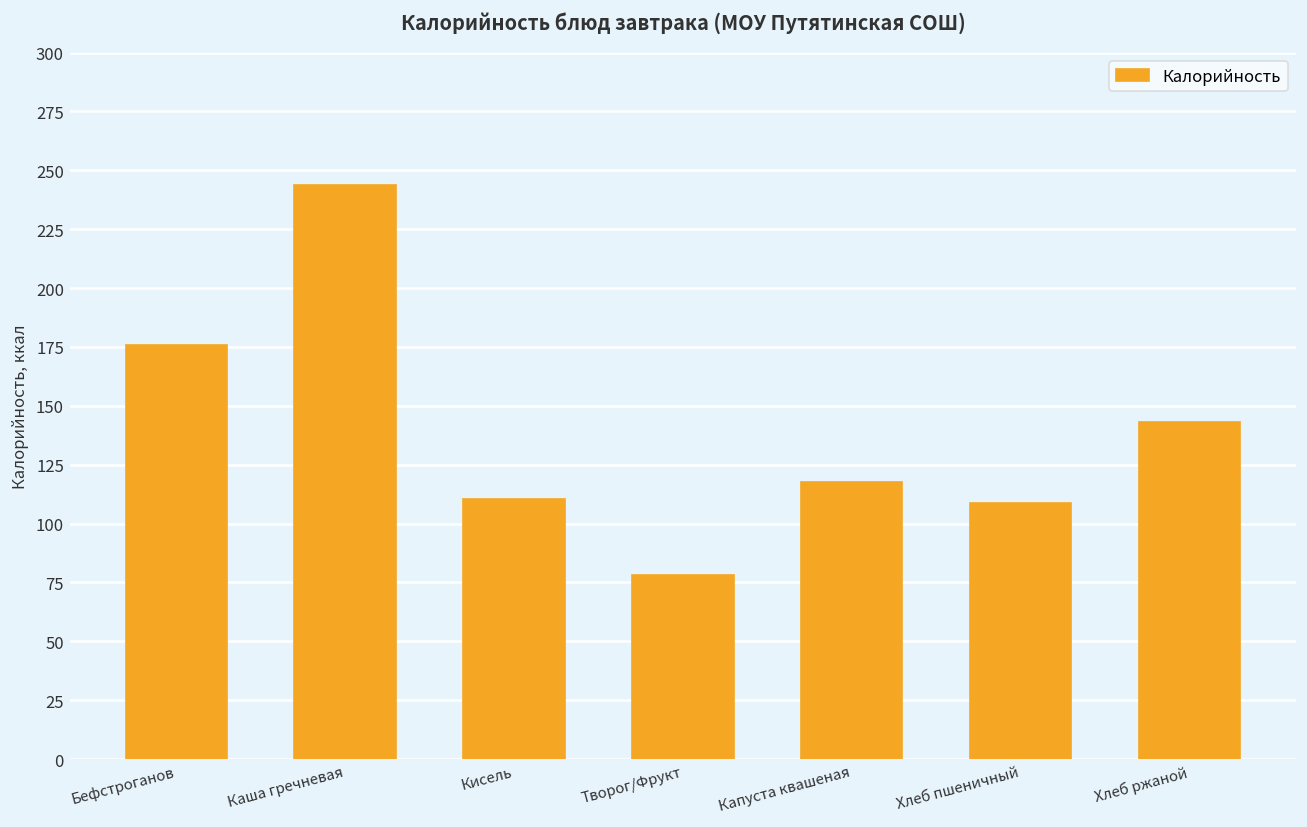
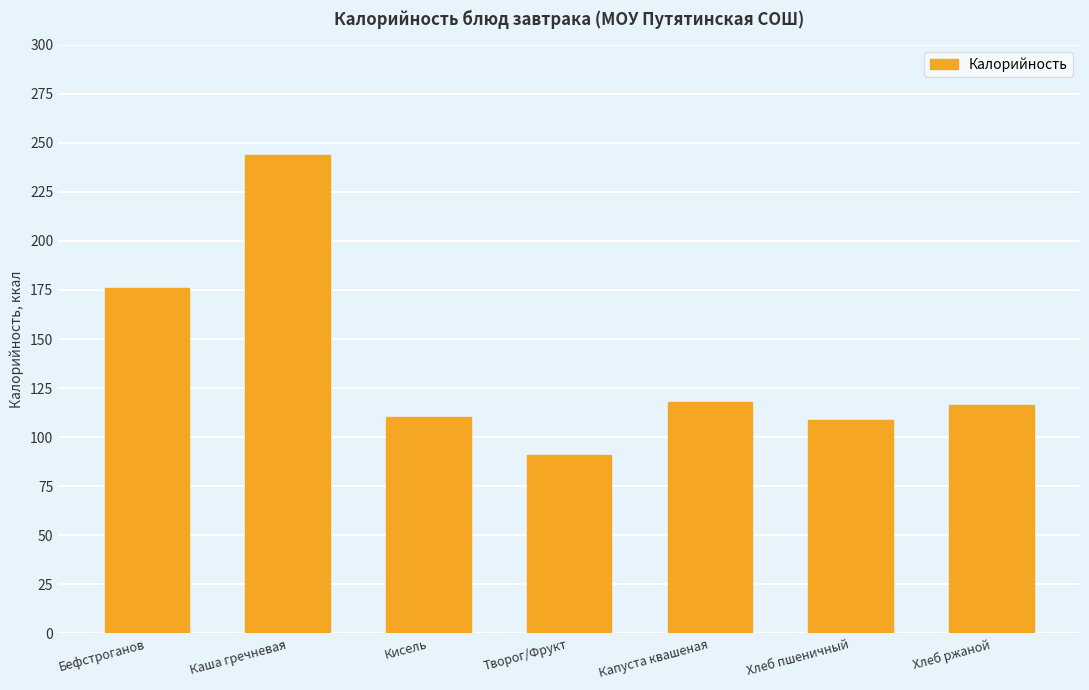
Творог/Фрукт: 78 -> 91
Хлеб ржаной: 143 -> 117
